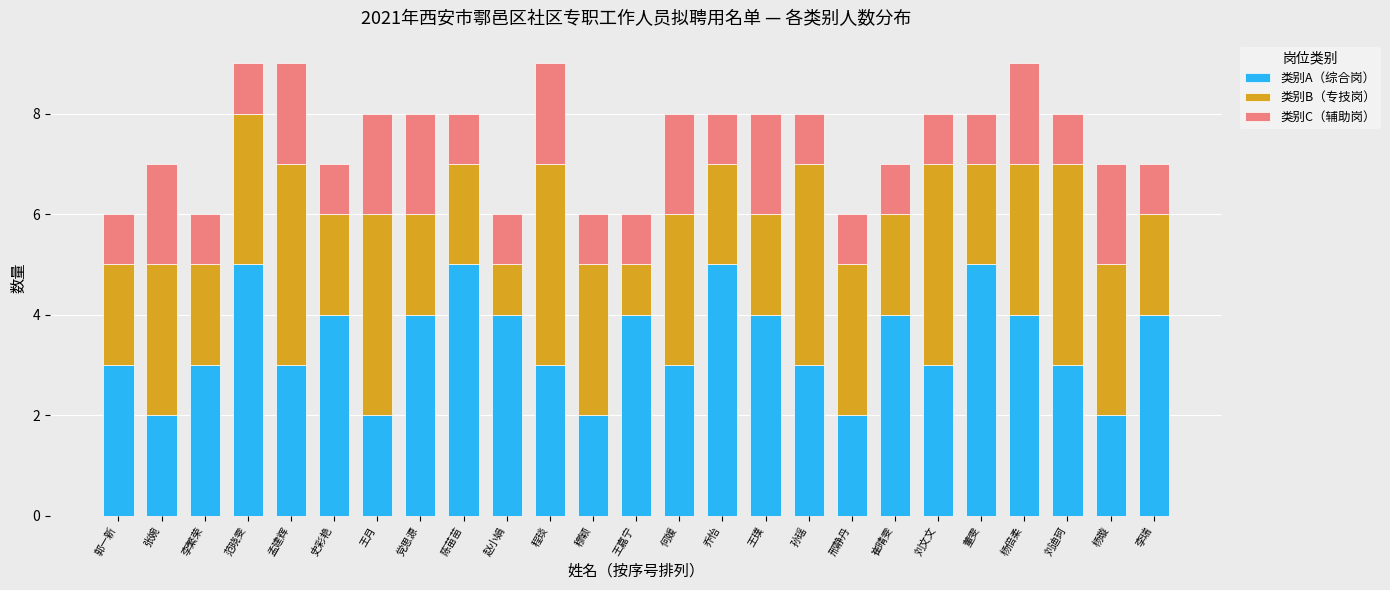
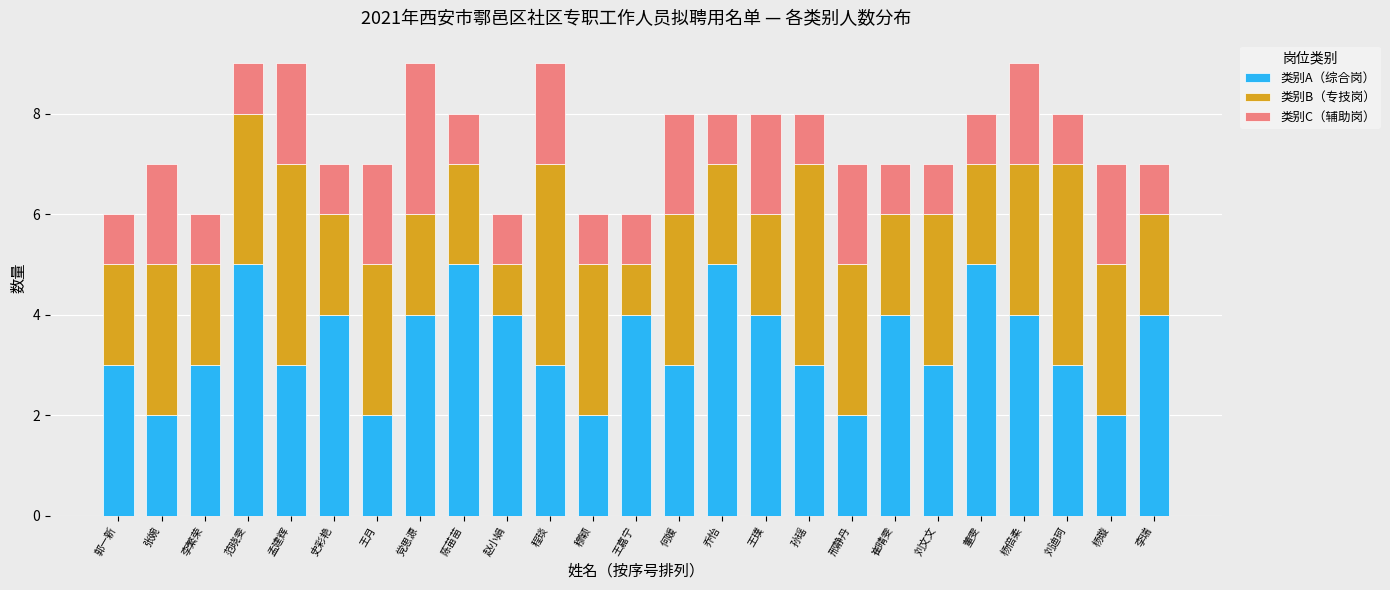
类别B（专技岗）, 王月: 4 -> 3
类别C（辅助岗）, 党思源: 2 -> 3
类别C（辅助岗）, 邢静丹: 1 -> 2
类别B（专技岗）, 刘文文: 4 -> 3
